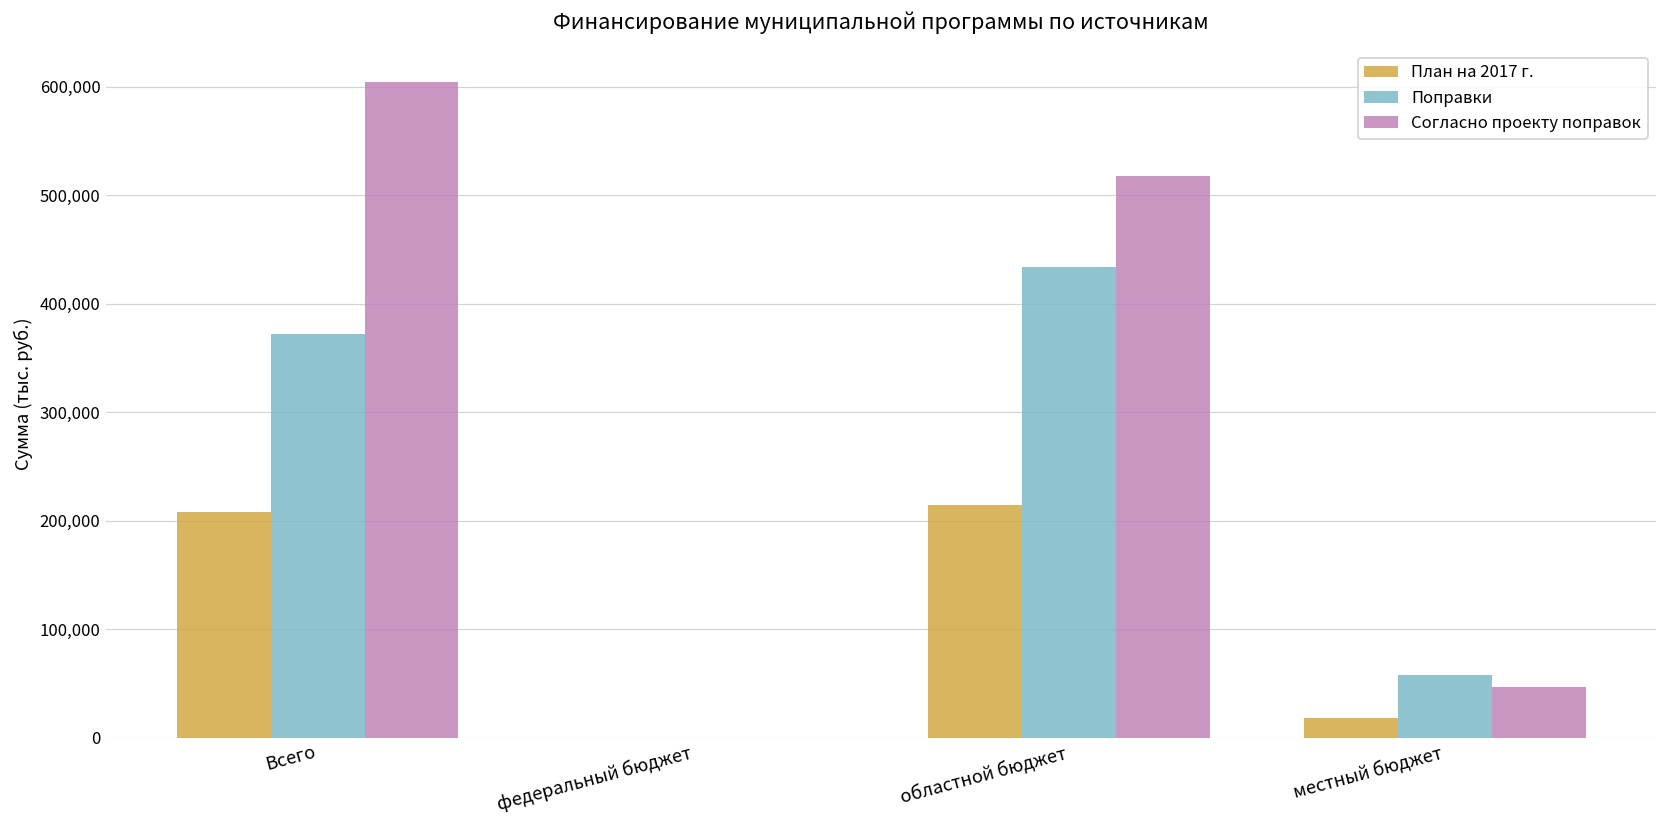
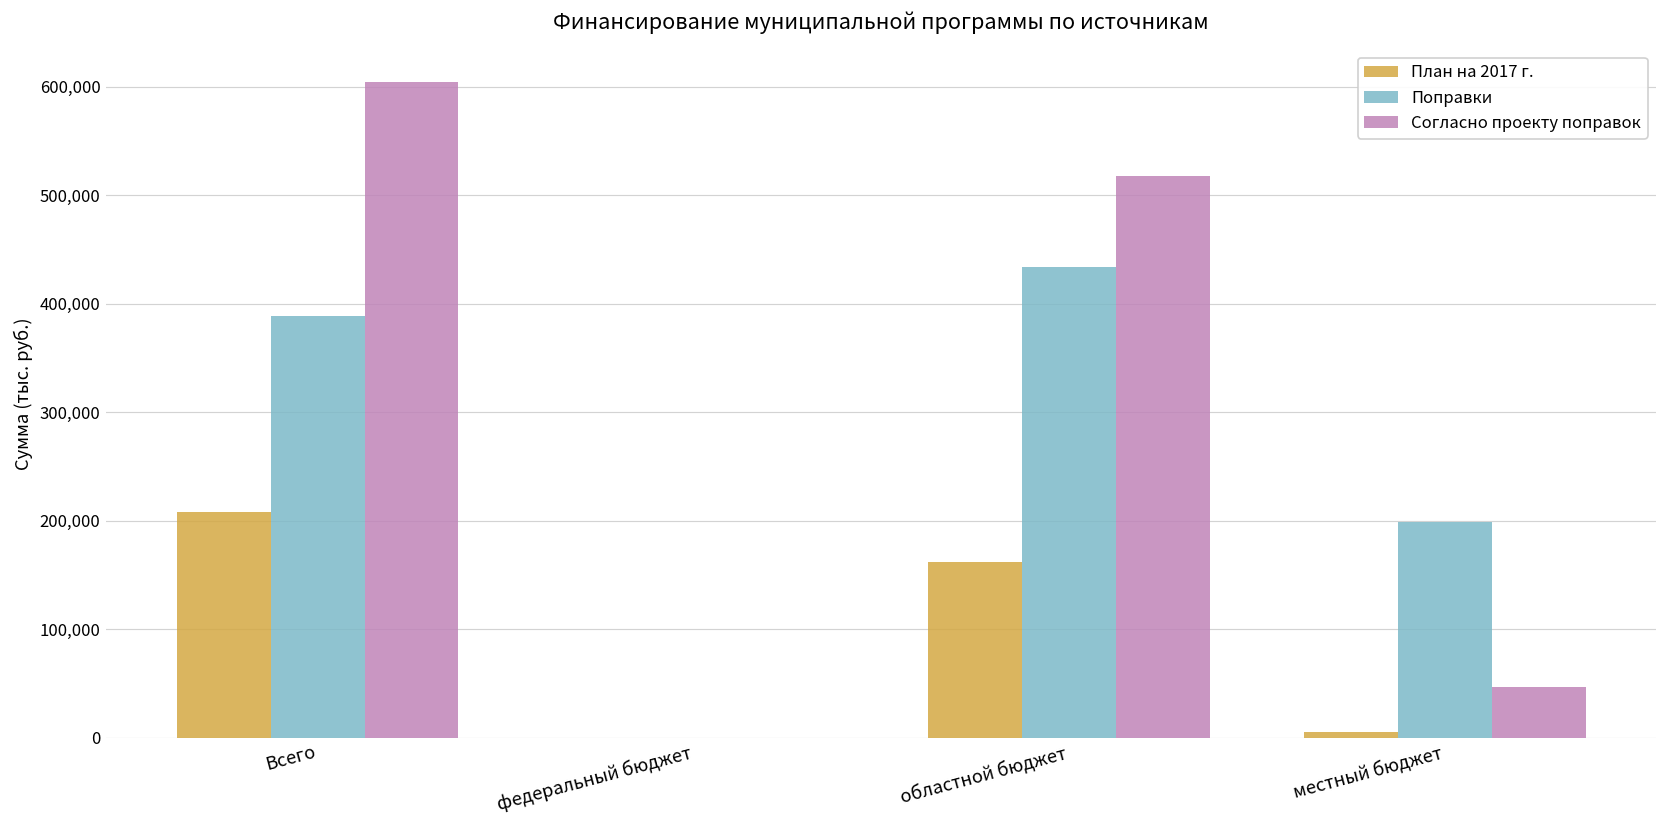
Поправки, Всего: 370,000 -> 390,000
План на 2017 г., областной бюджет: 210,000 -> 160,000
План на 2017 г., местный бюджет: 20,000 -> 10,000
Поправки, местный бюджет: 60,000 -> 200,000
